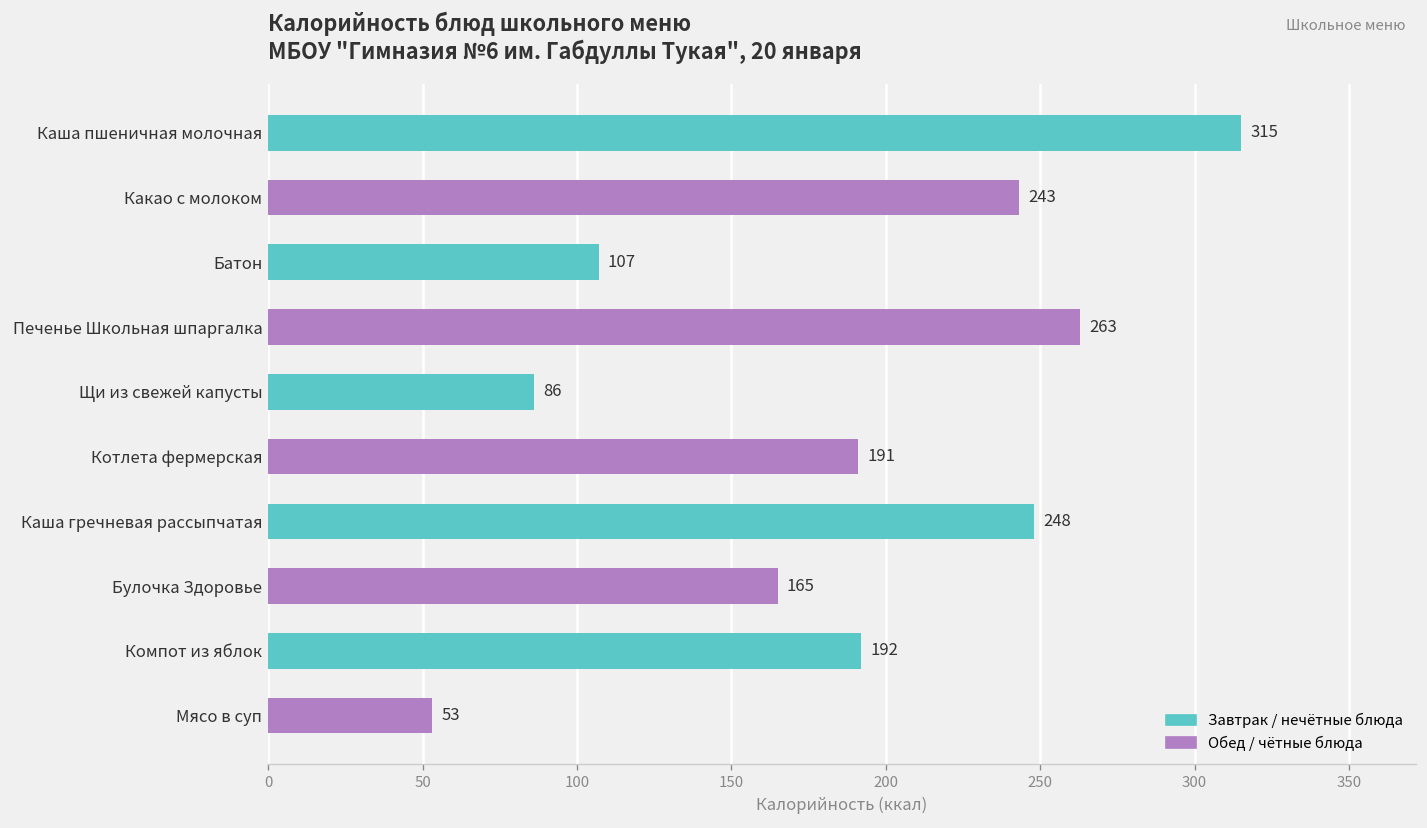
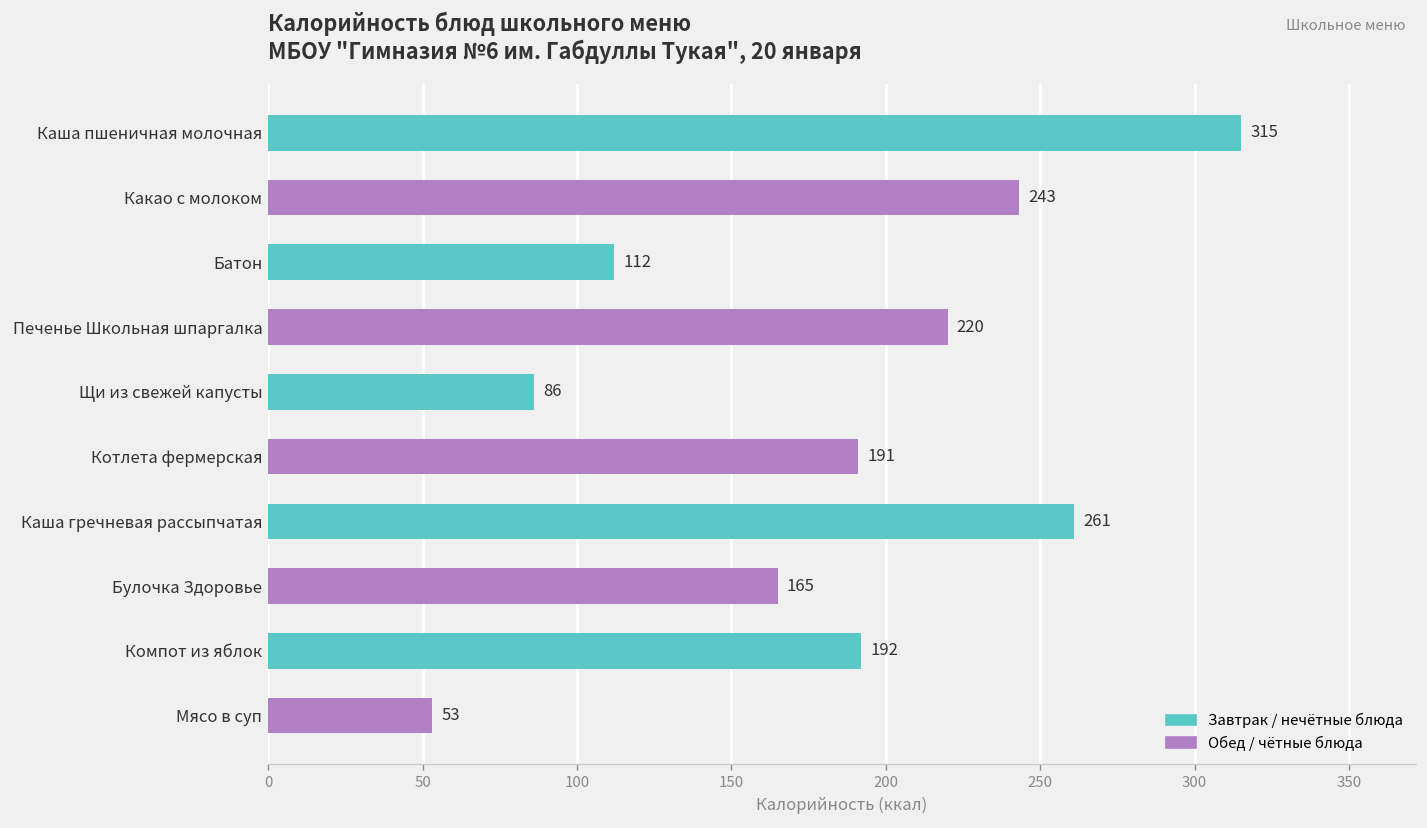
Батон: 107 -> 112
Печенье Школьная шпаргалка: 263 -> 220
Каша гречневая рассыпчатая: 248 -> 261
